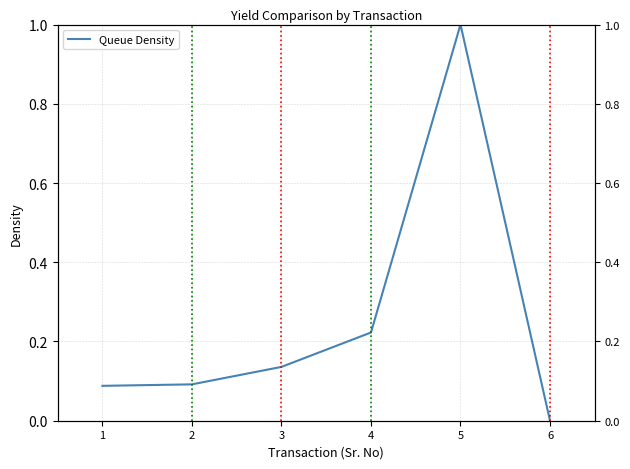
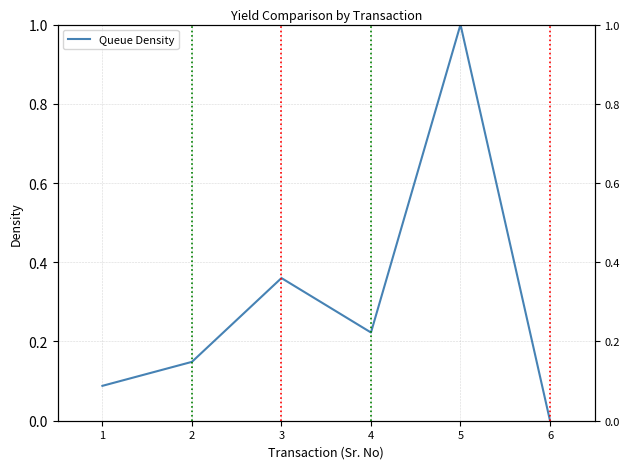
2: 0.09 -> 0.15
3: 0.14 -> 0.36
